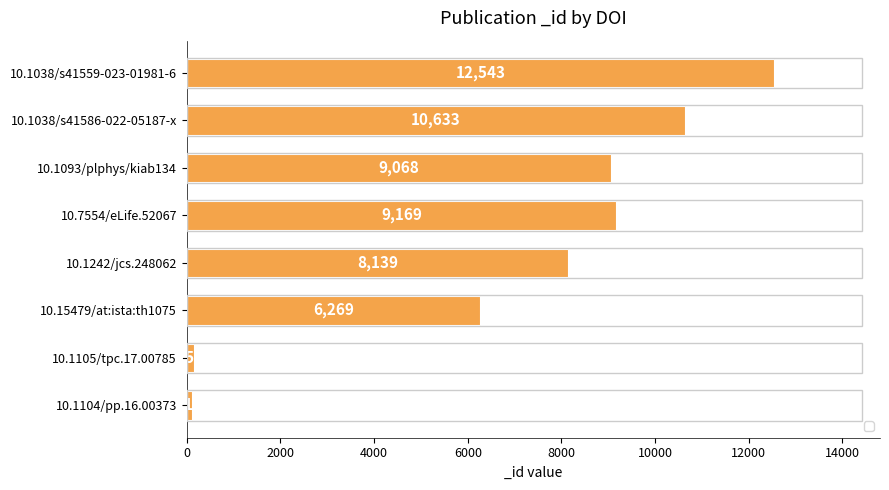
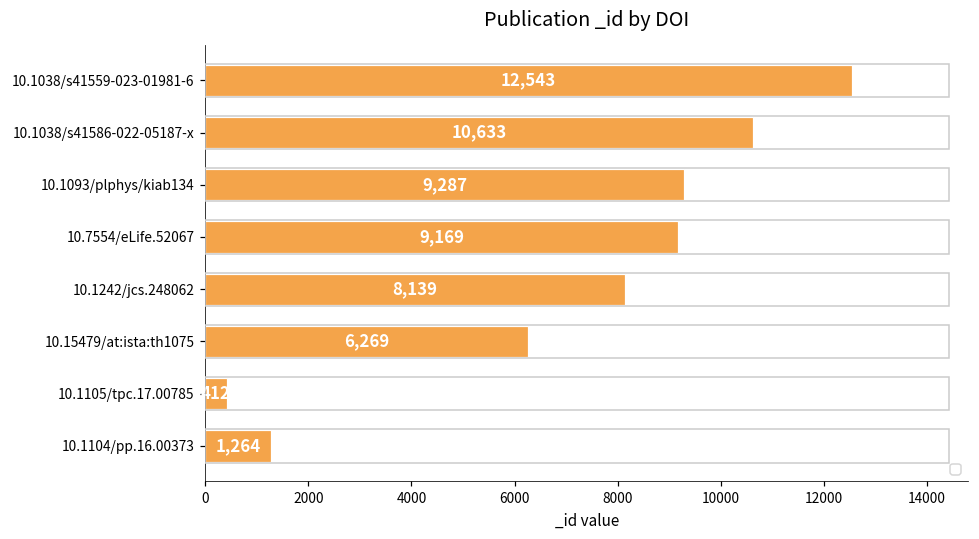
10.1093/plphys/kiab134: 9,068 -> 9,287
10.1105/tpc.17.00785: 200 -> 400
10.1104/pp.16.00373: 100 -> 1300
